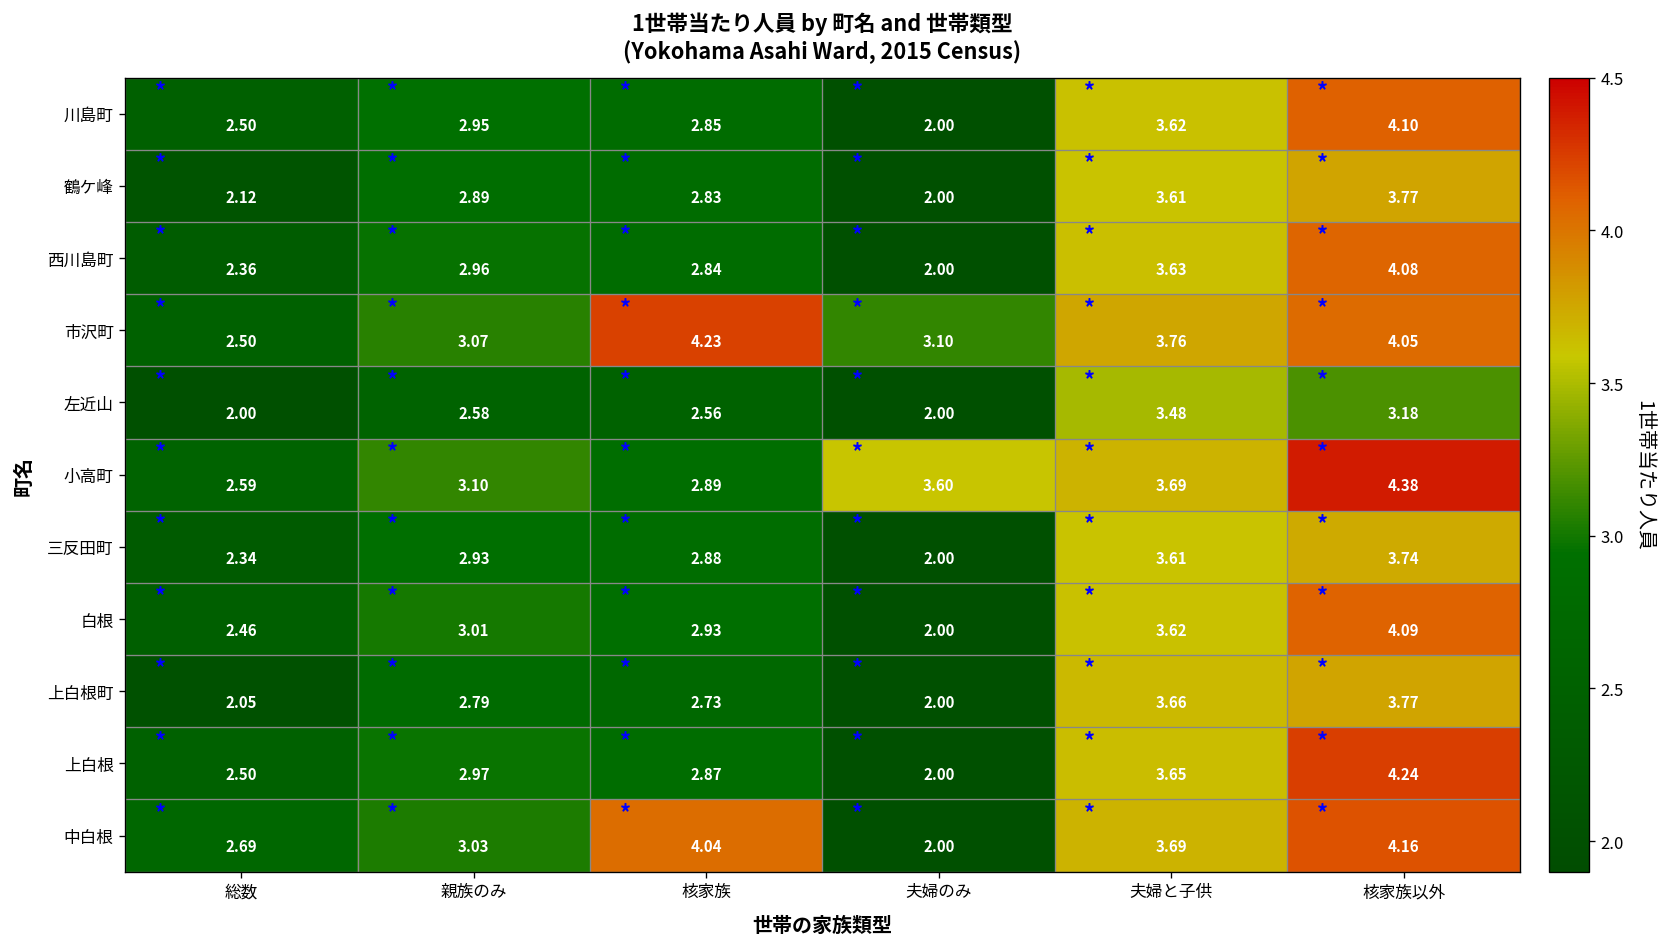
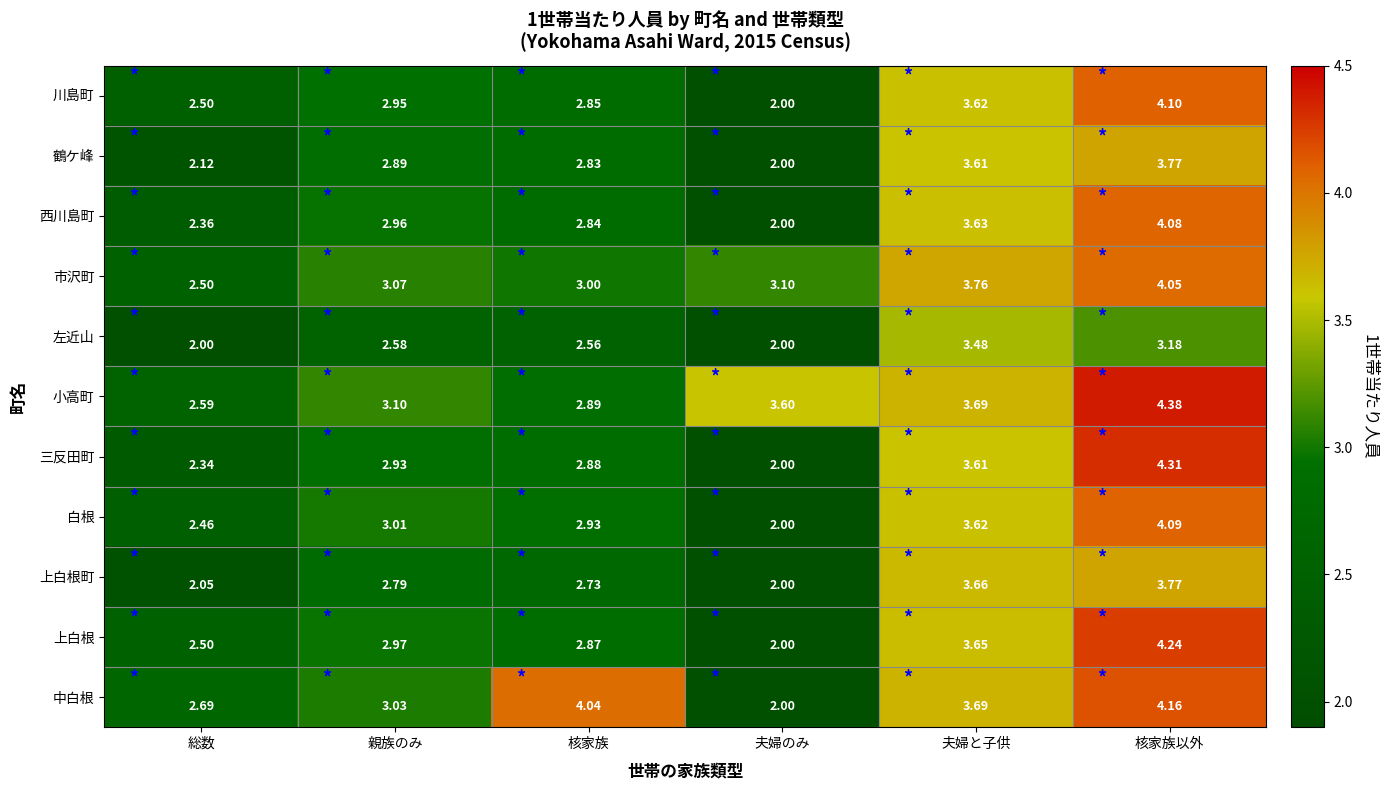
市沢町, 核家族: 4.23 -> 3.00
三反田町, 核家族以外: 3.74 -> 4.31
